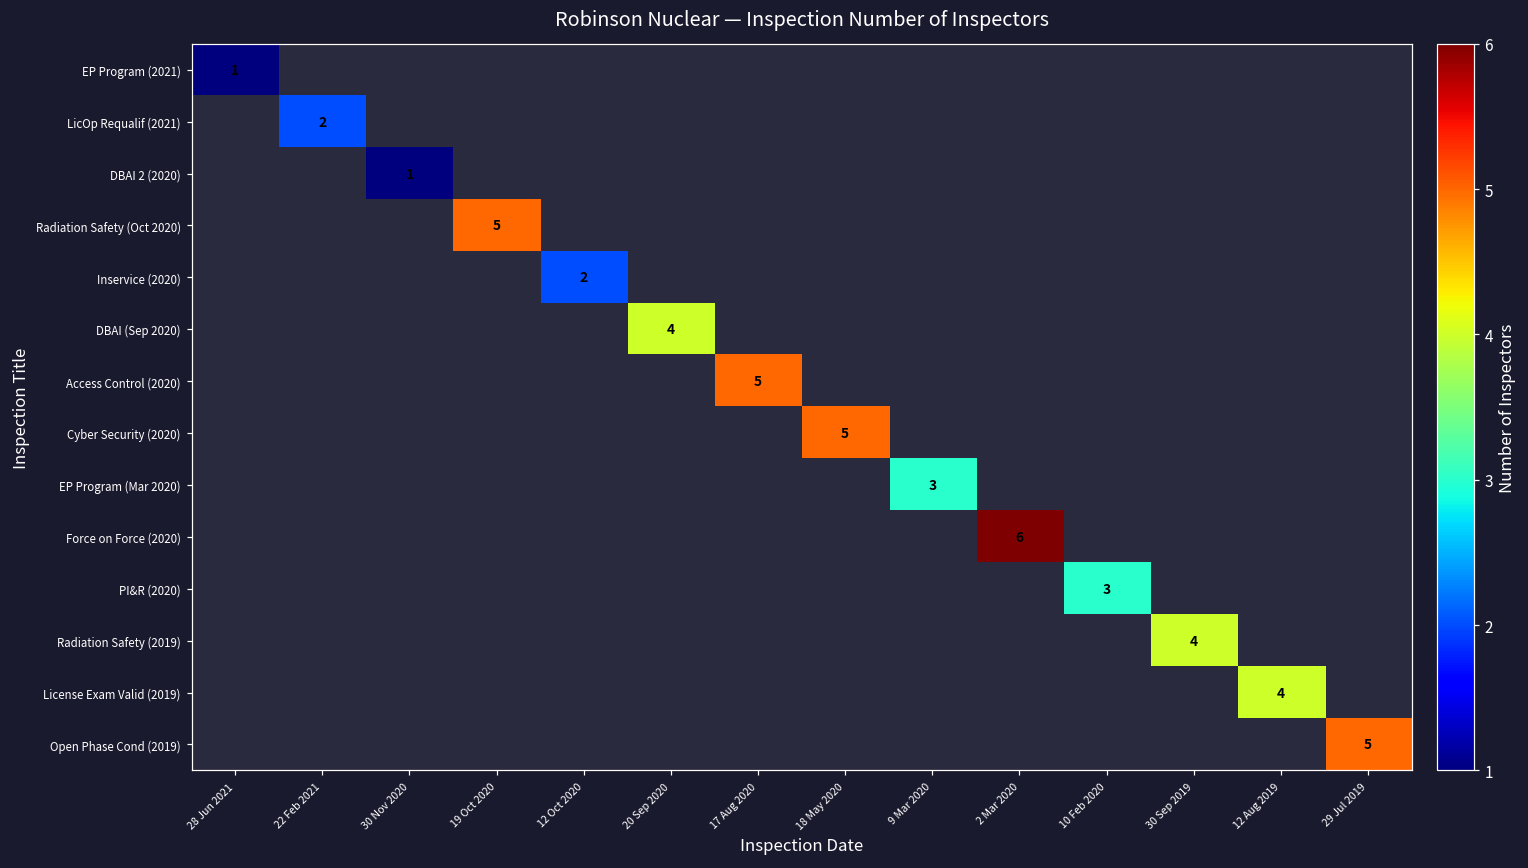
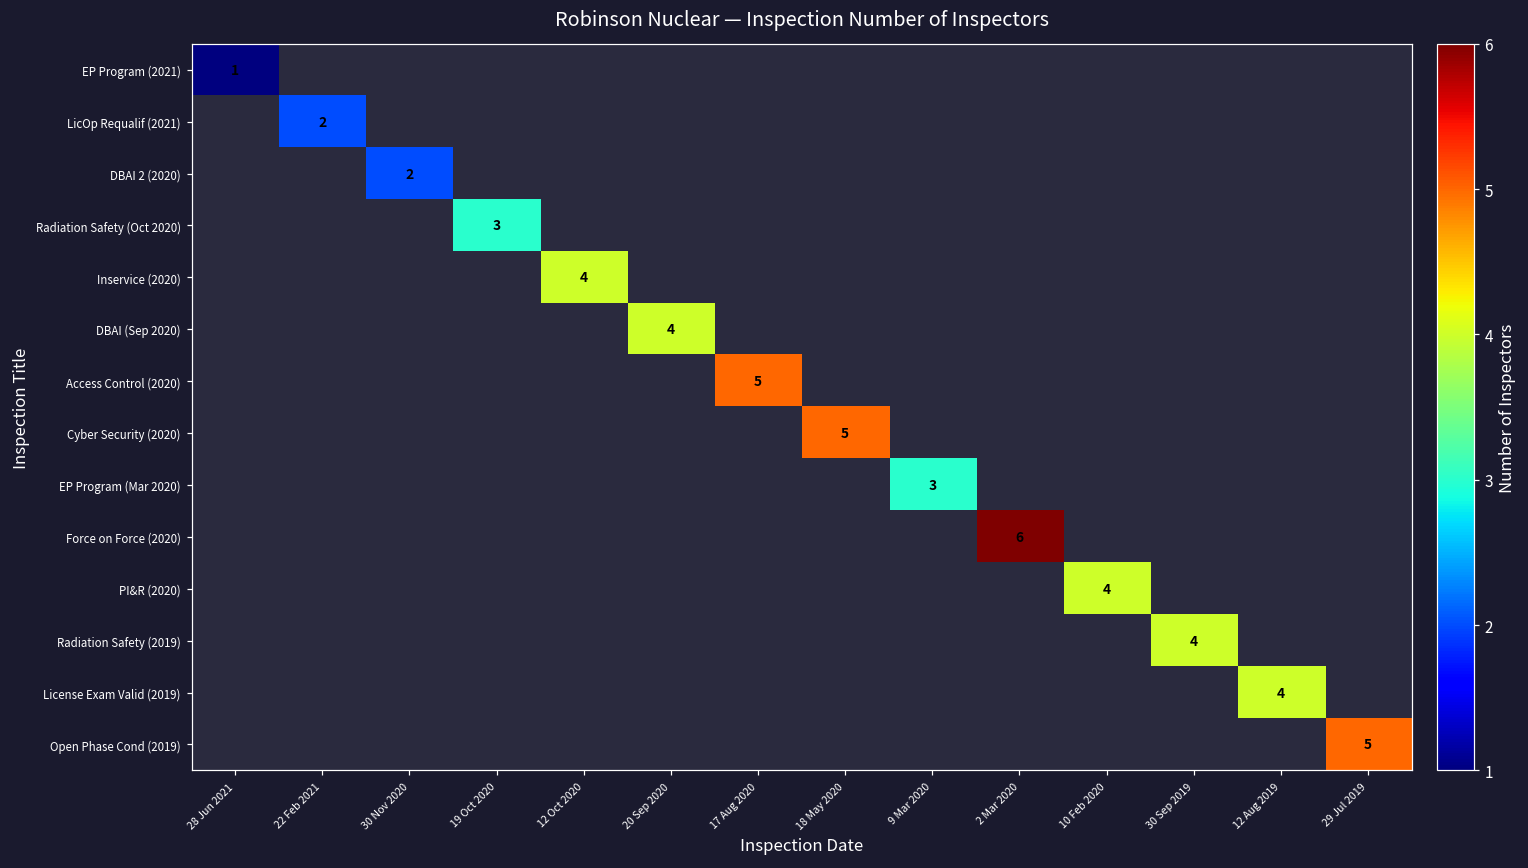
DBAI 2 (2020), 30 Nov 2020: 1 -> 2
Radiation Safety (Oct 2020), 19 Oct 2020: 5 -> 3
Inservice (2020), 12 Oct 2020: 2 -> 4
PI&R (2020), 10 Feb 2020: 3 -> 4
